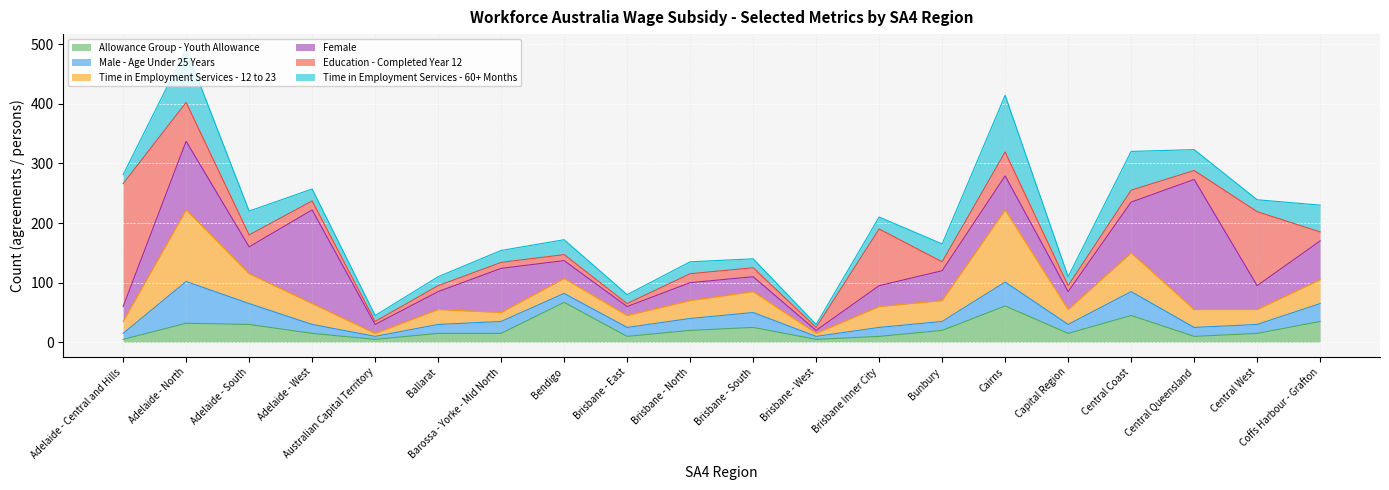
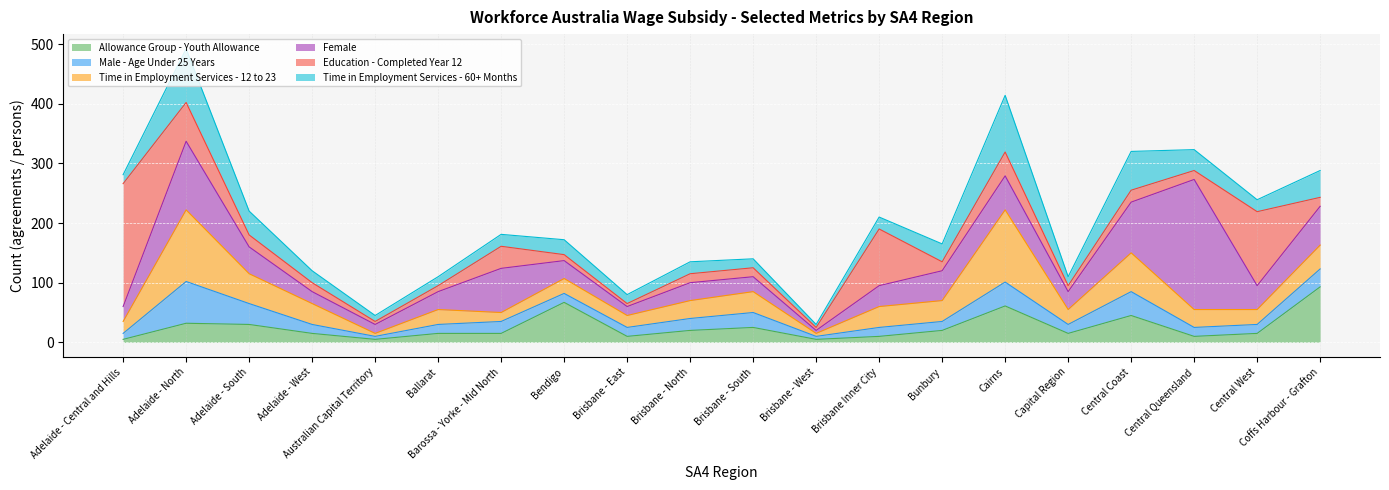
Female, Adelaide - West: 160 -> 20
Education - Completed Year 12, Barossa - Yorke - Mid North: 10 -> 40
Allowance Group - Youth Allowance, Coffs Harbour - Grafton: 40 -> 90
